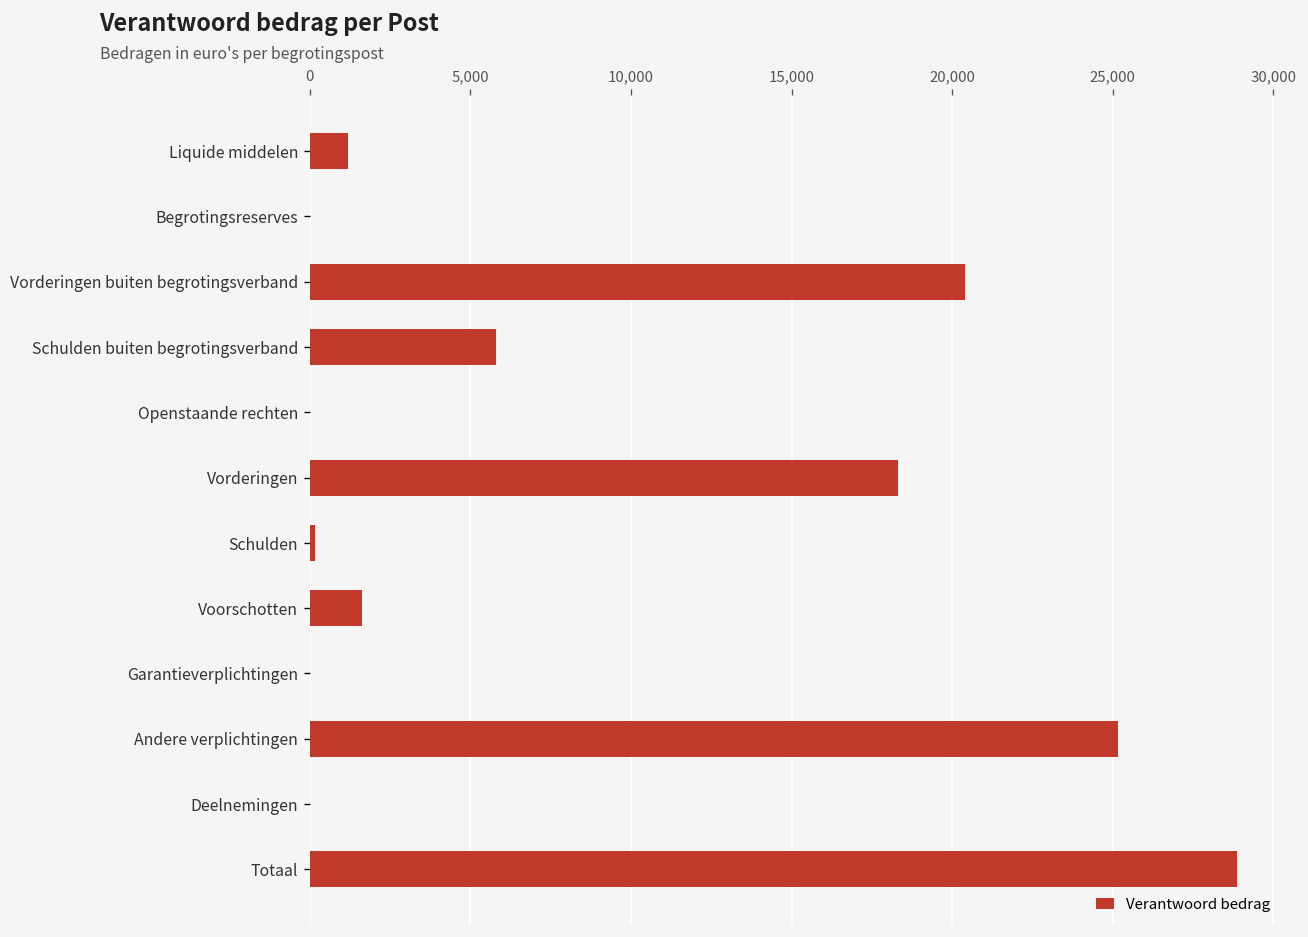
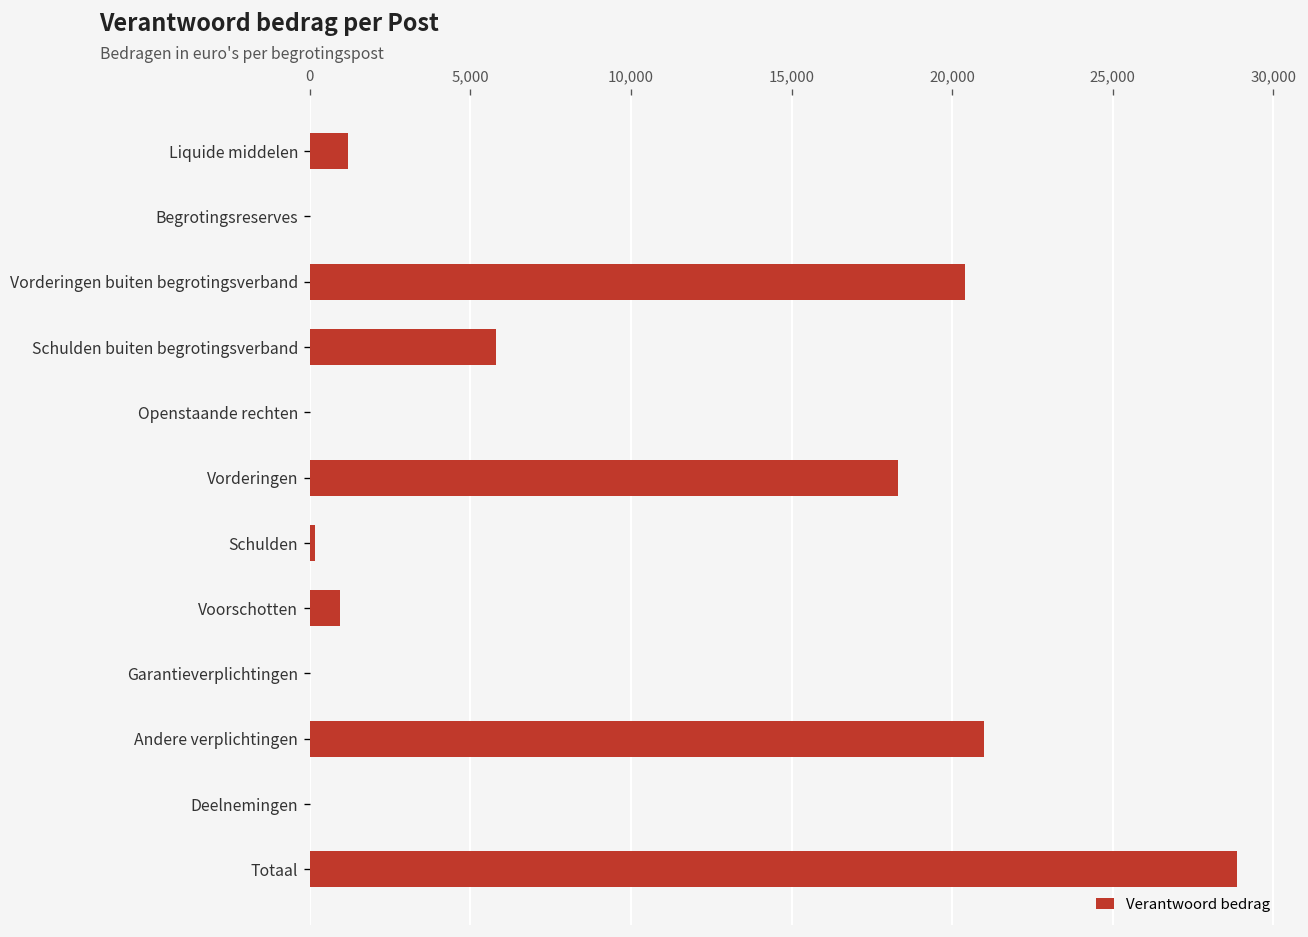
Voorschotten: 1,600 -> 900
Andere verplichtingen: 25,200 -> 21,000
